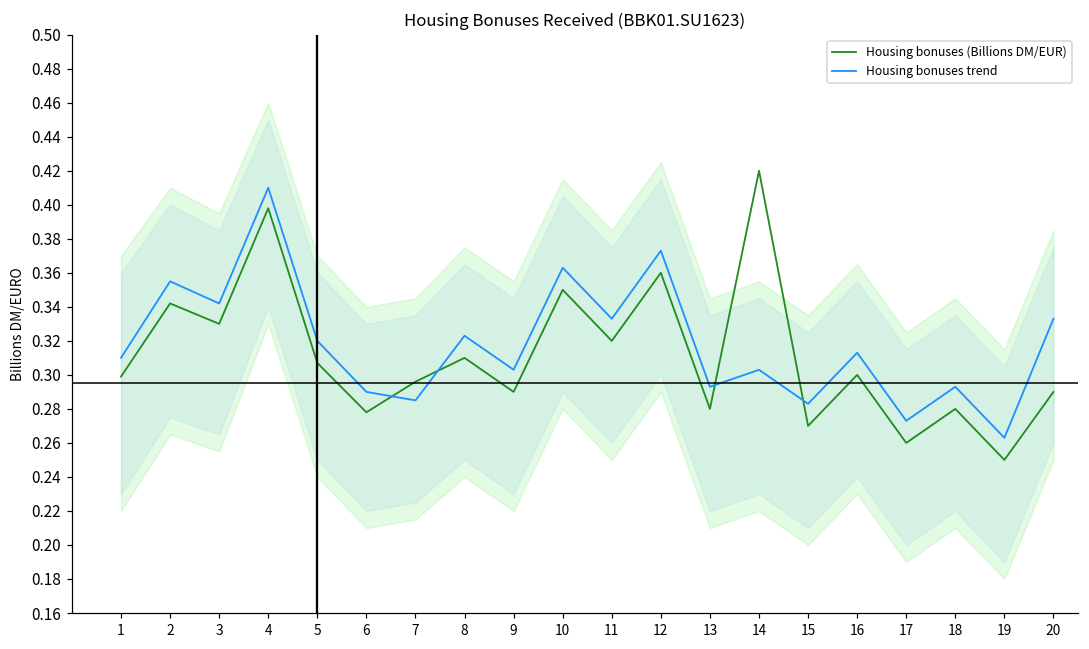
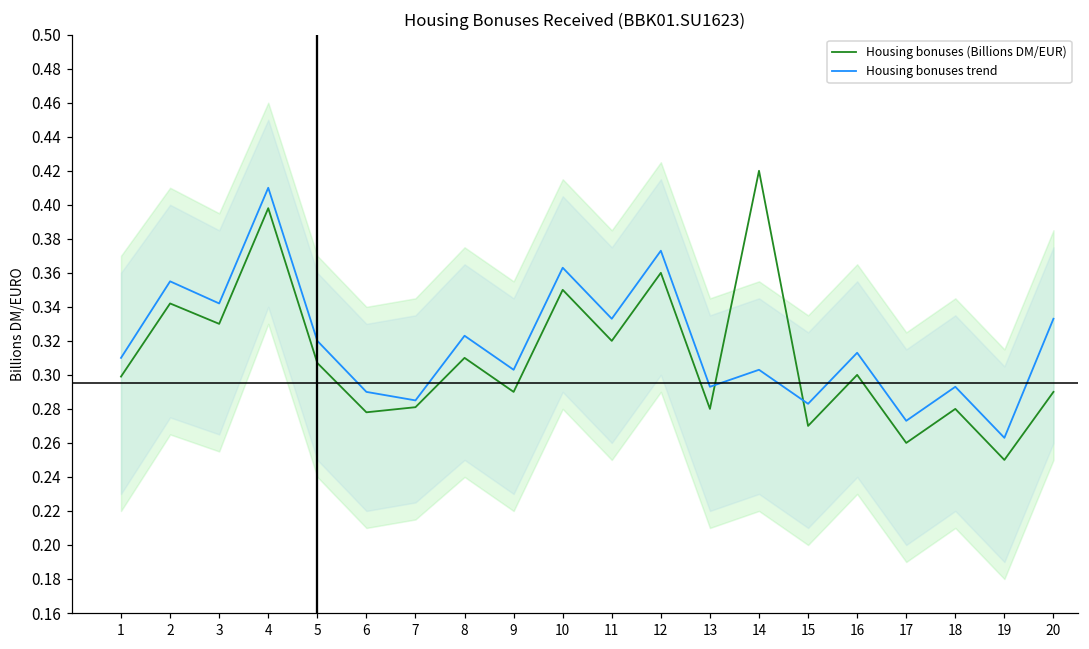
Housing bonuses (Billions DM/EUR), 7: 0.296 -> 0.281
